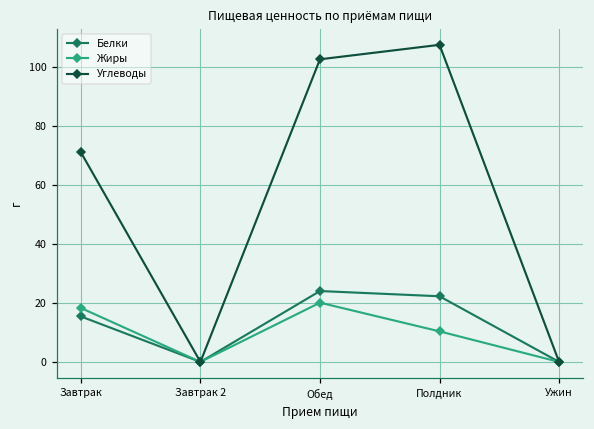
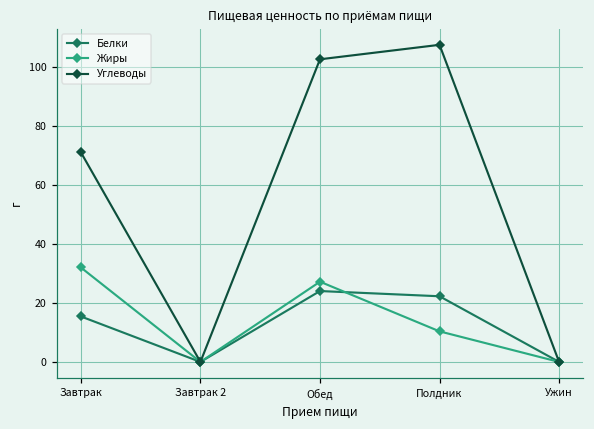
Жиры, Завтрак: 18 -> 32
Жиры, Обед: 20 -> 27
